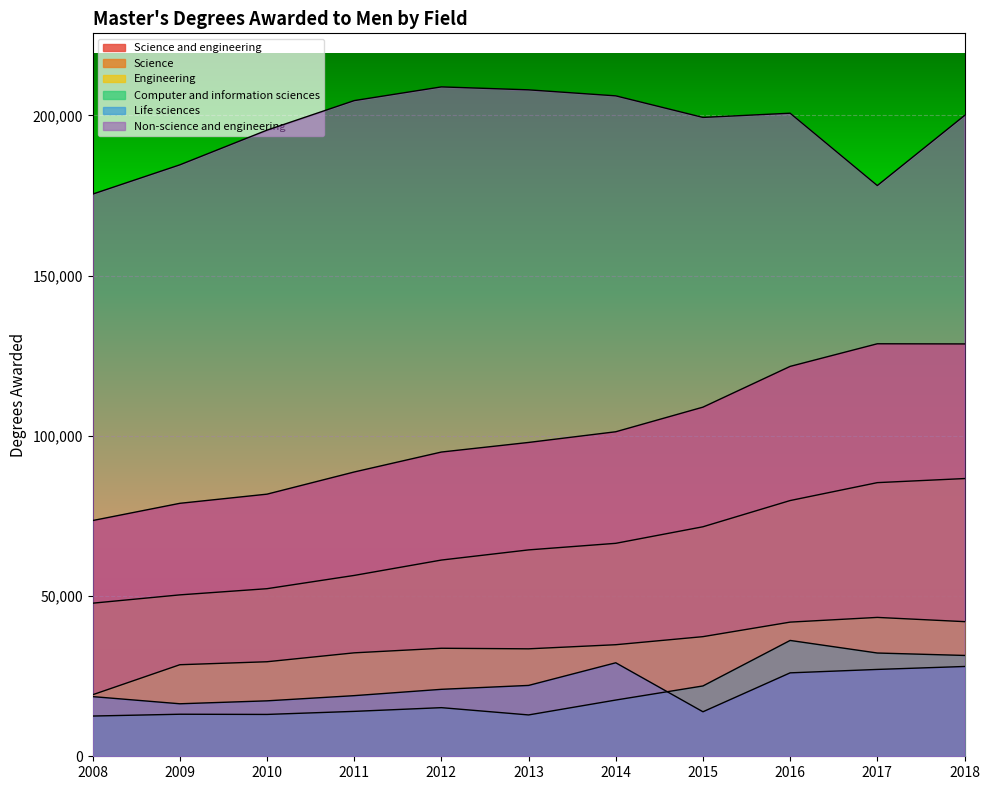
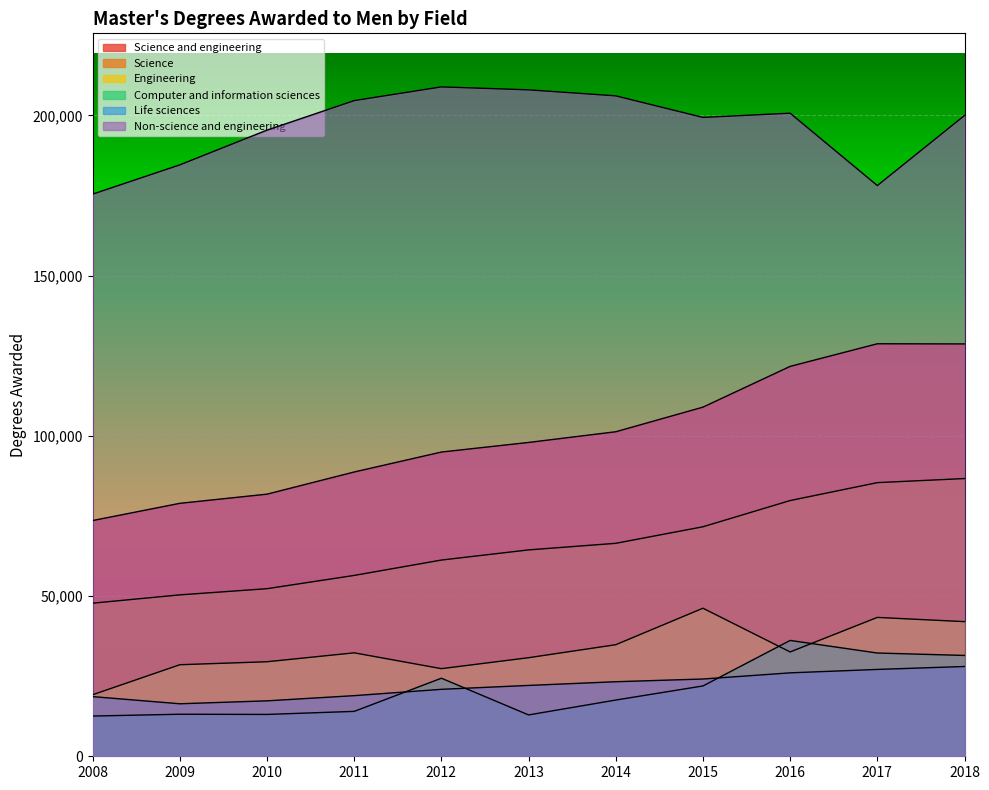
Engineering, 2012: 34,000 -> 27,000
Computer and information sciences, 2012: 15,000 -> 24,000
Engineering, 2013: 34,000 -> 31,000
Life sciences, 2014: 29,000 -> 23,000
Engineering, 2015: 37,000 -> 46,000
Life sciences, 2015: 14,000 -> 24,000
Engineering, 2016: 42,000 -> 33,000
